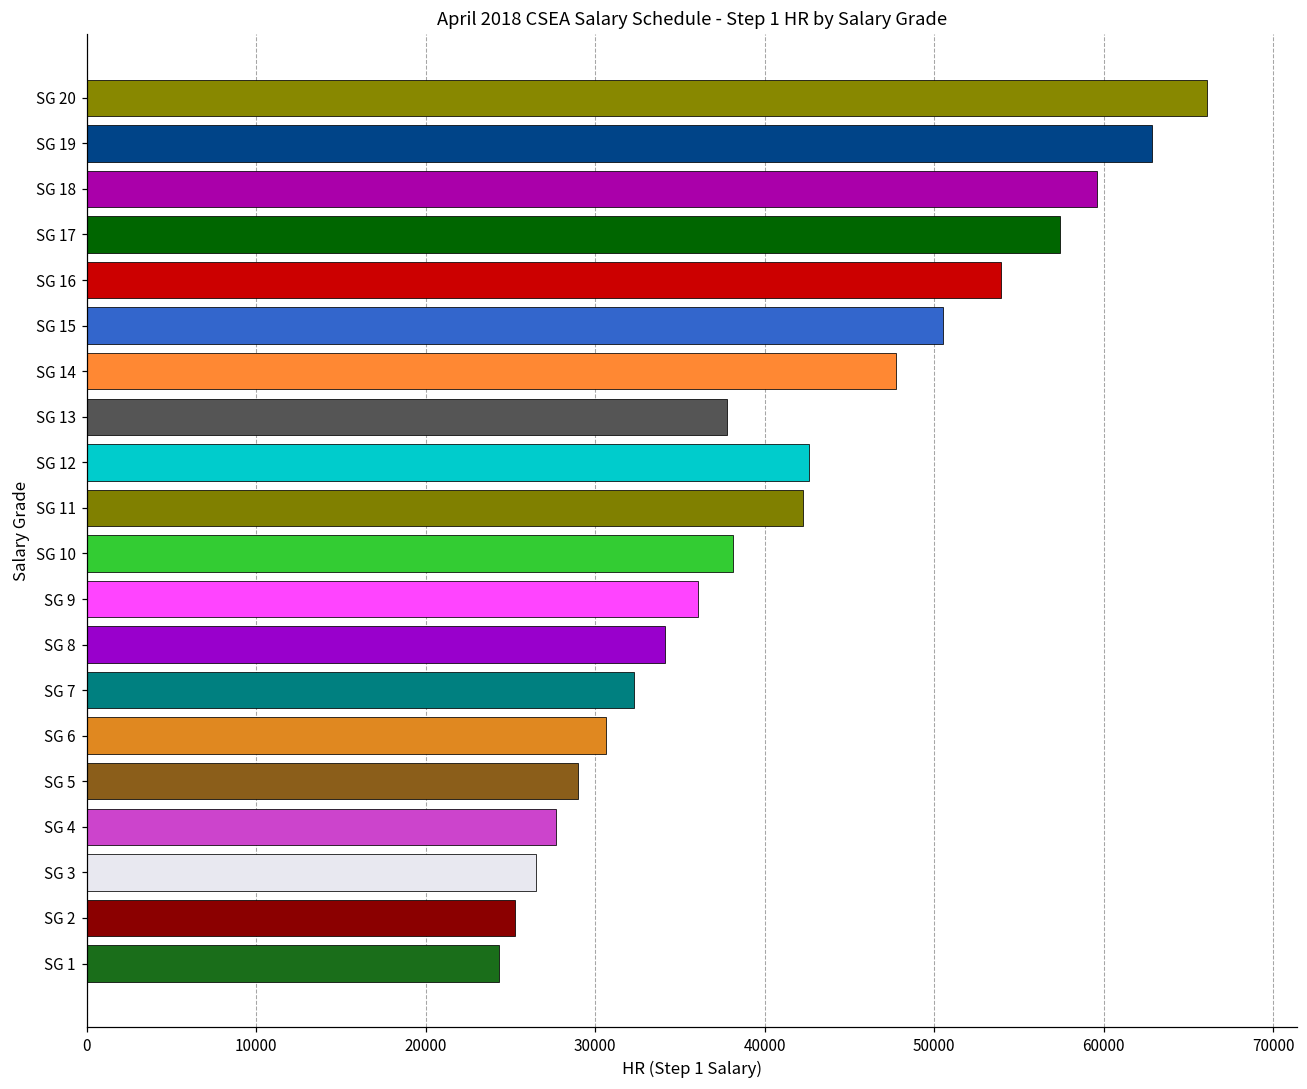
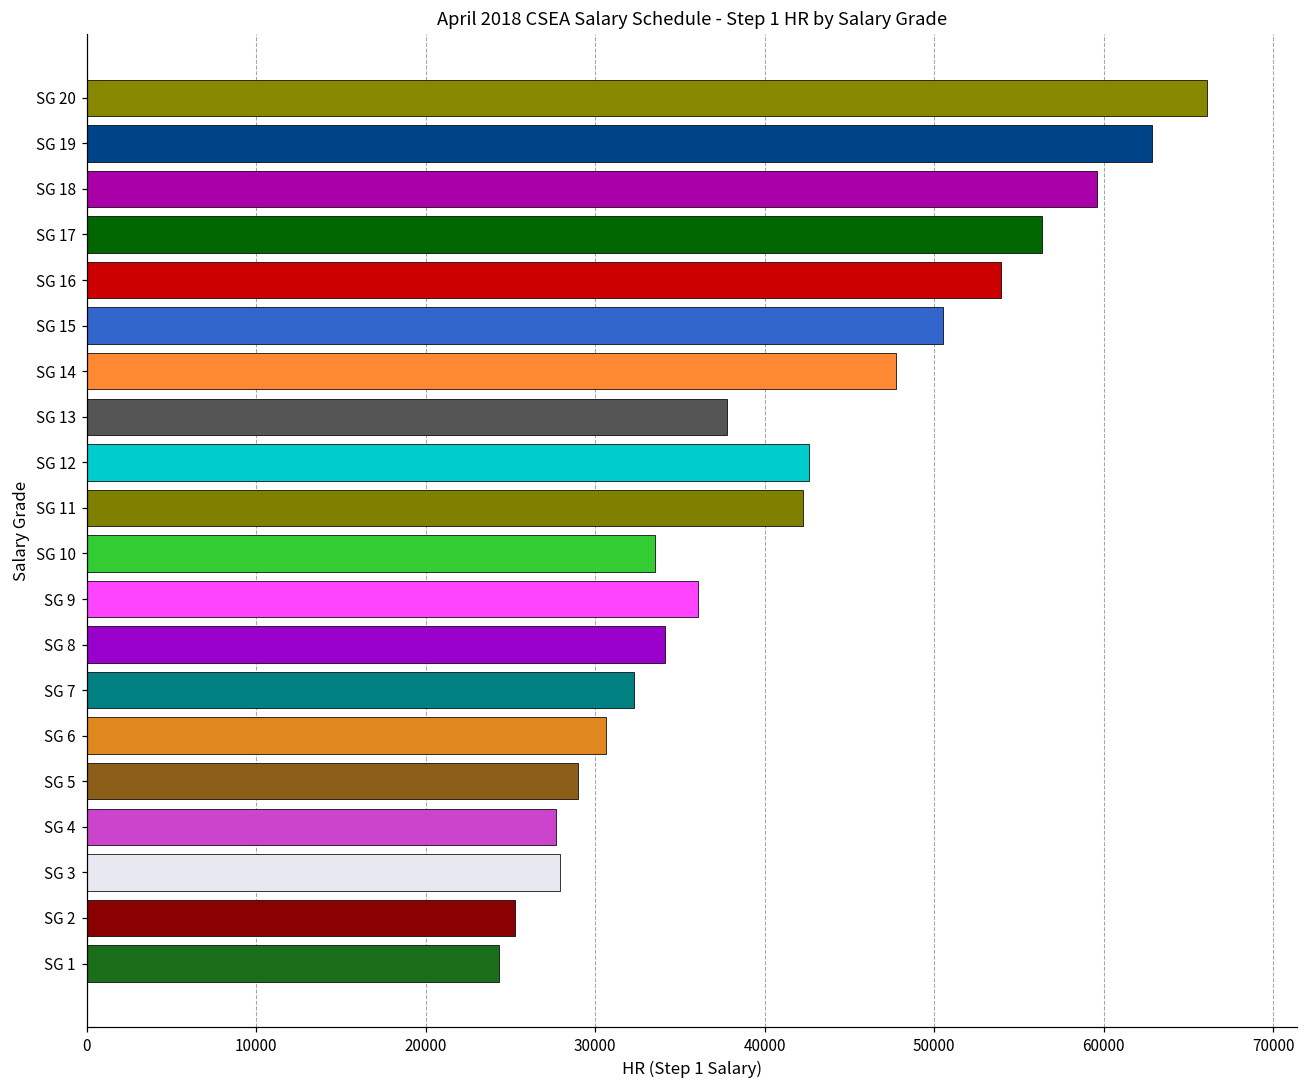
SG 17: 57400 -> 56400
SG 10: 38100 -> 33600
SG 3: 26500 -> 28000
